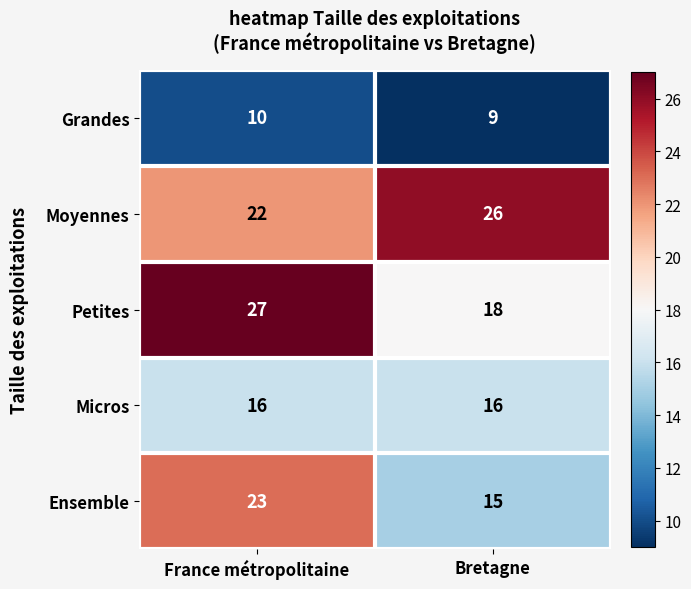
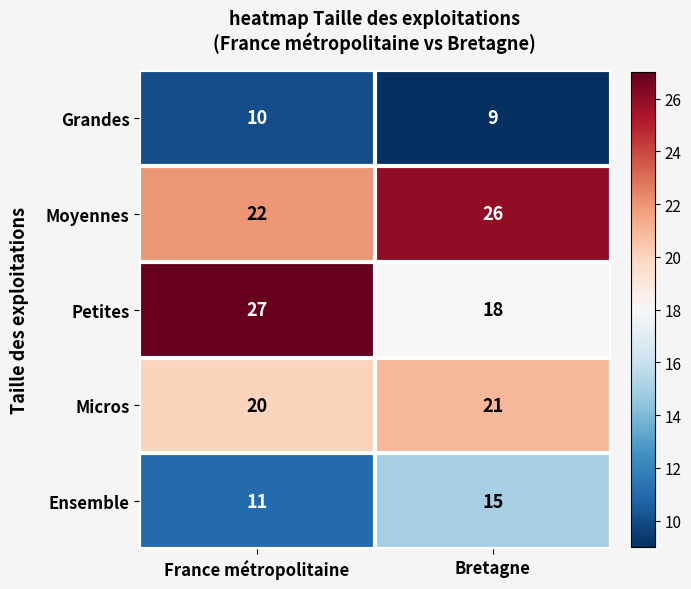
Micros, France métropolitaine: 16 -> 20
Micros, Bretagne: 16 -> 21
Ensemble, France métropolitaine: 23 -> 11
